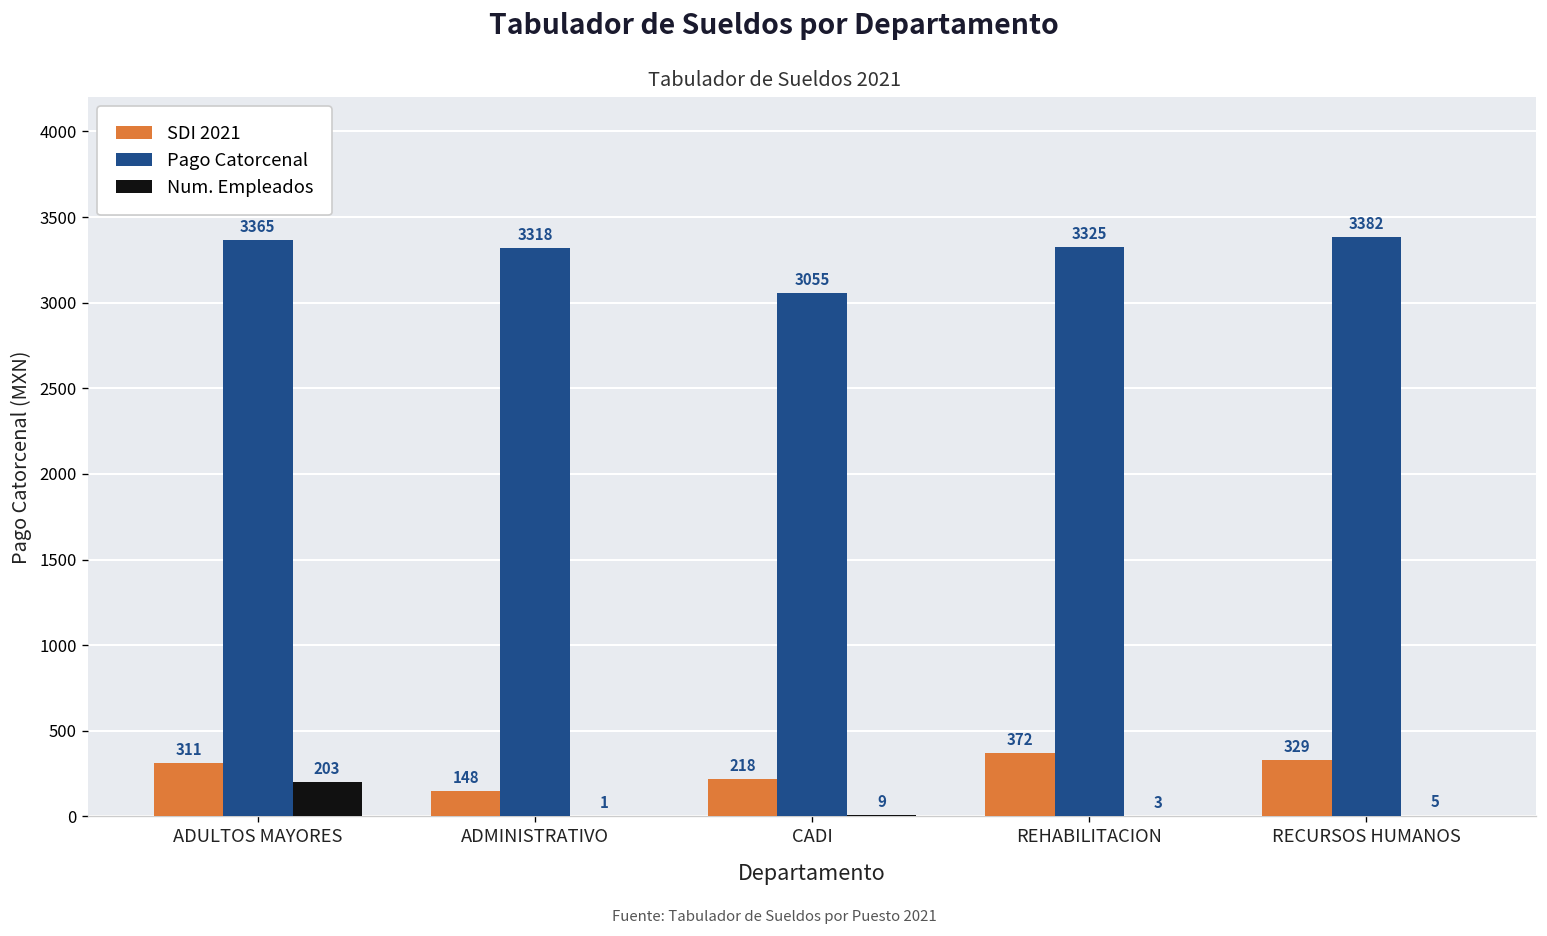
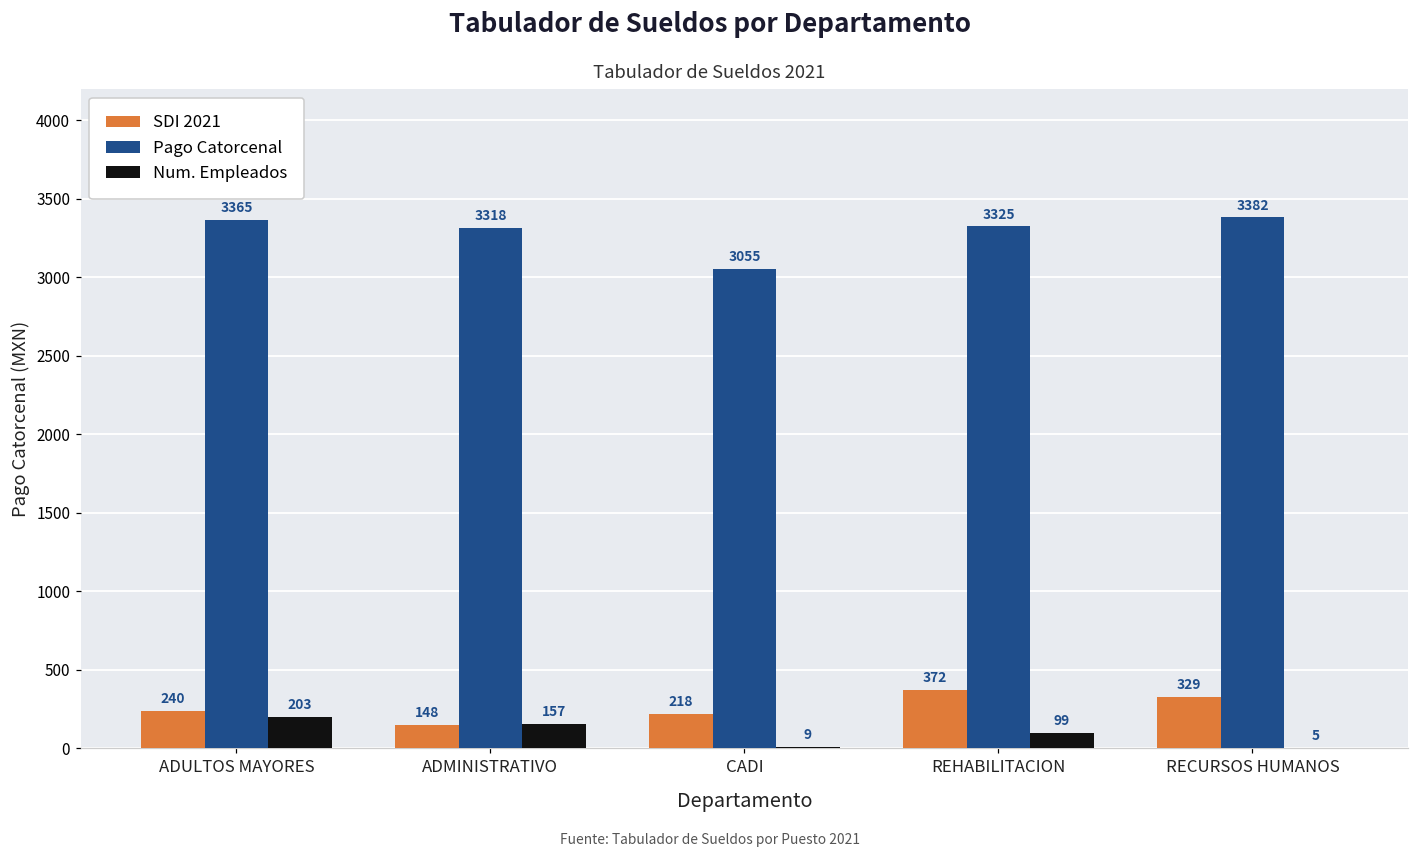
SDI 2021, ADULTOS MAYORES: 311 -> 240
Num. Empleados, ADMINISTRATIVO: 1 -> 157
Num. Empleados, REHABILITACION: 3 -> 99
